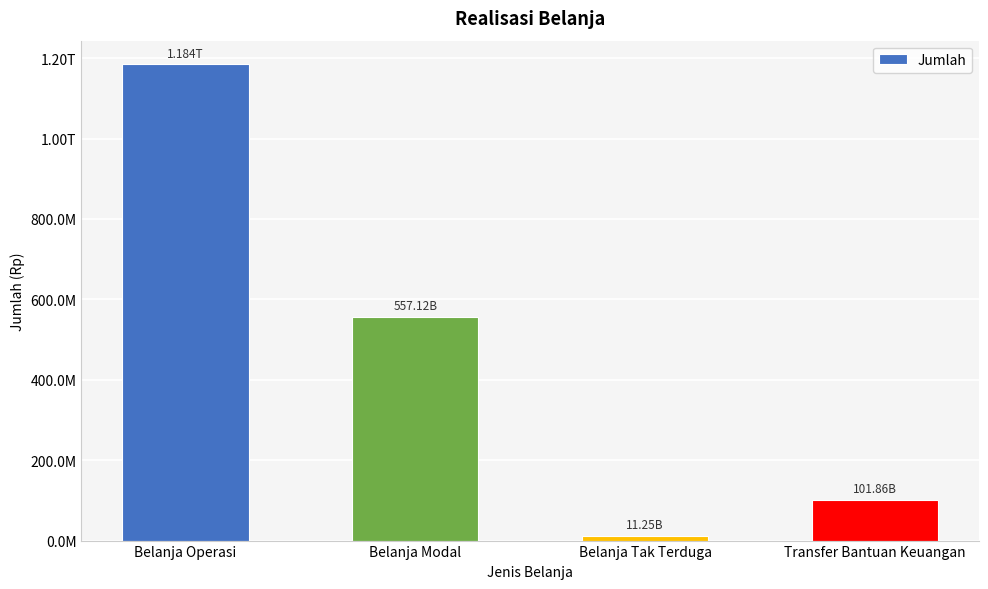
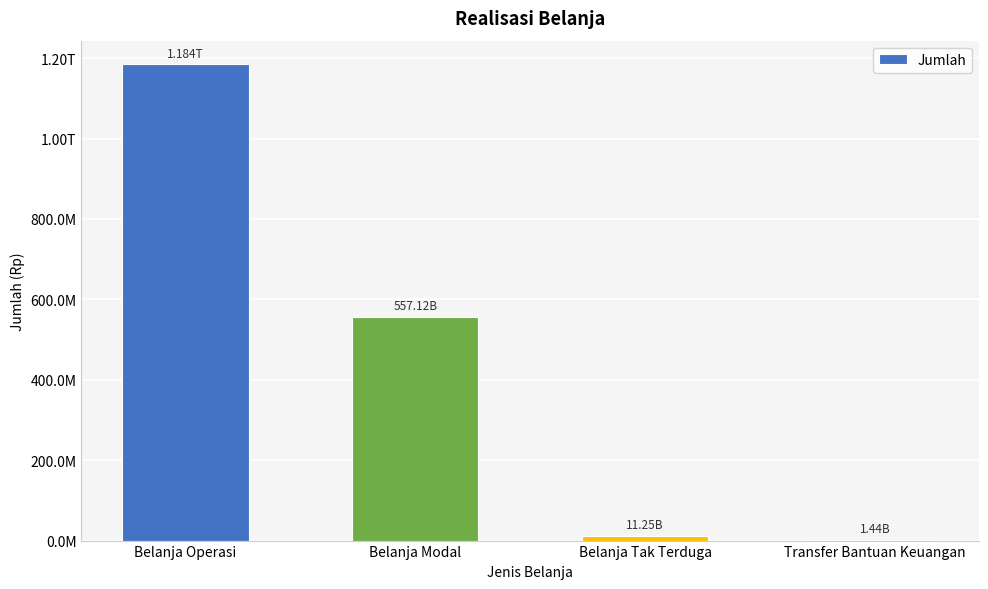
Transfer Bantuan Keuangan: 101.86B -> 1.44B
